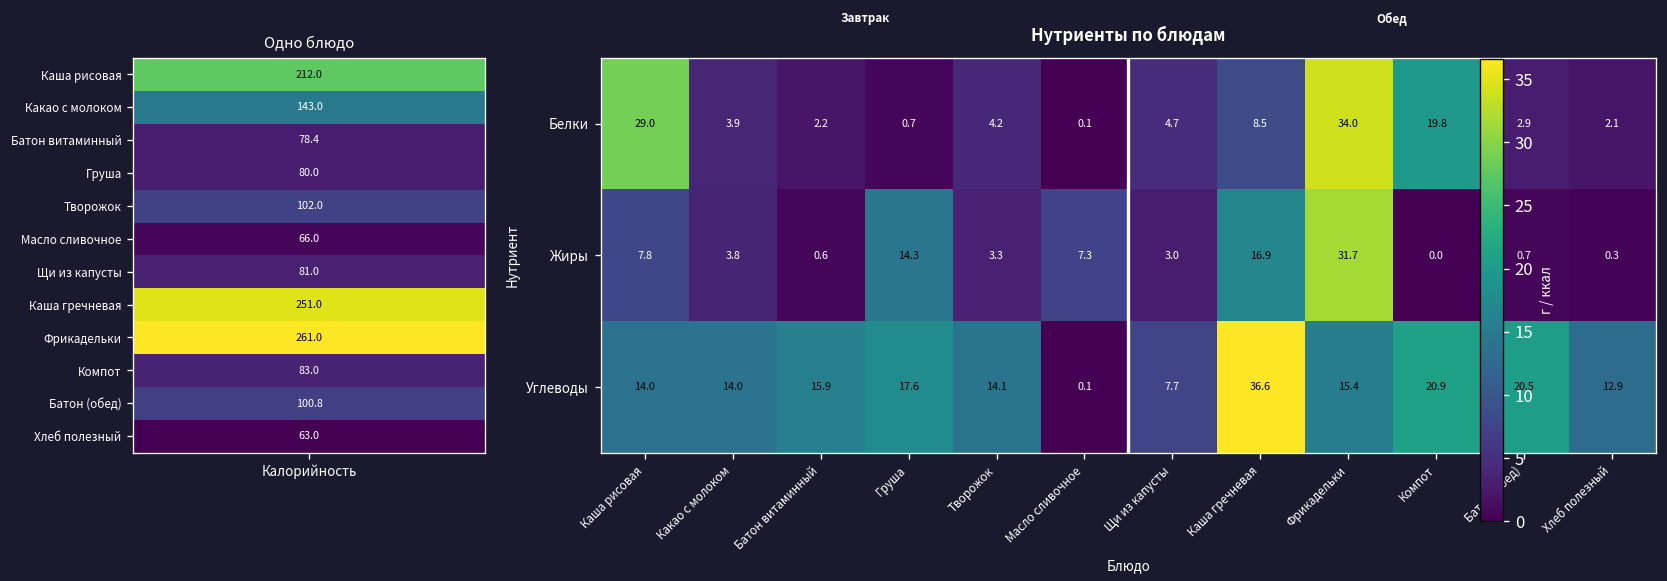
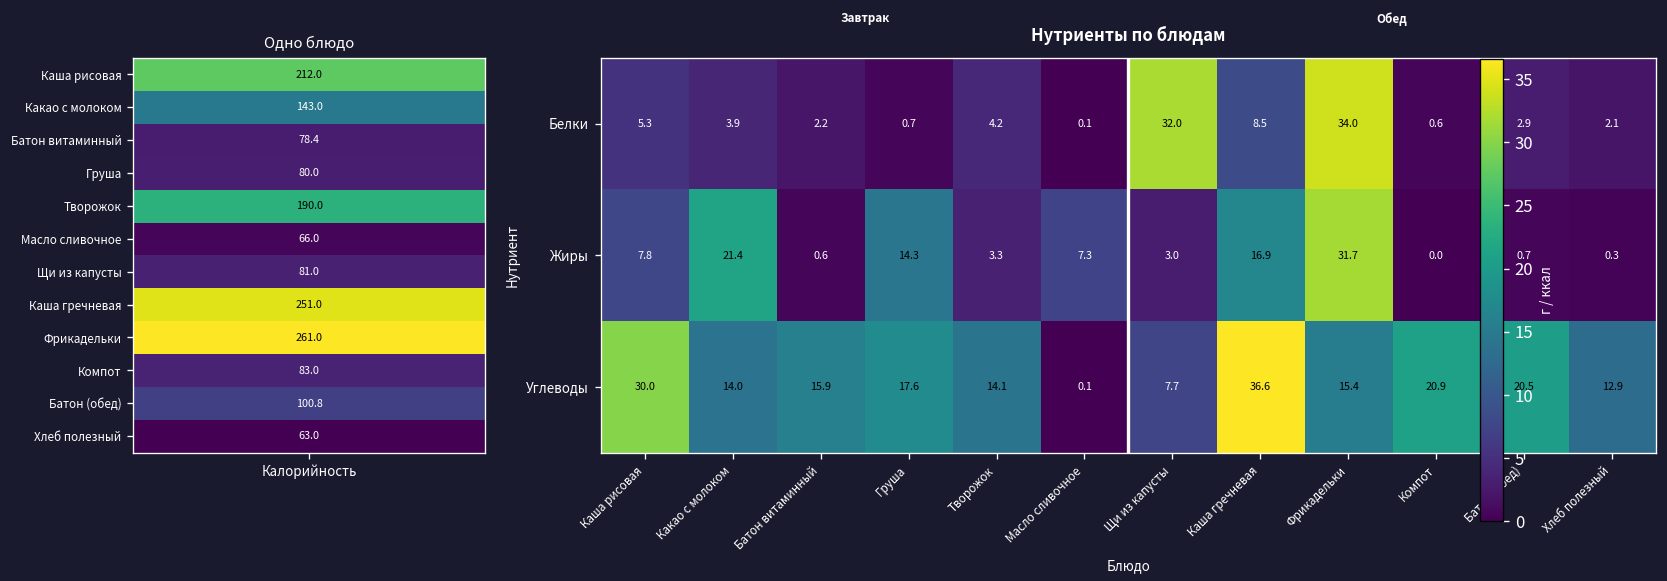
Одно блюдо, Творожок, Калорийность: 102.0 -> 190.0
Нутриенты по блюдам, Белки, Каша рисовая: 29.0 -> 5.3
Нутриенты по блюдам, Белки, Щи из капусты: 4.7 -> 32.0
Нутриенты по блюдам, Белки, Компот: 19.8 -> 0.6
Нутриенты по блюдам, Жиры, Какао с молоком: 3.8 -> 21.4
Нутриенты по блюдам, Углеводы, Каша рисовая: 14.0 -> 30.0
